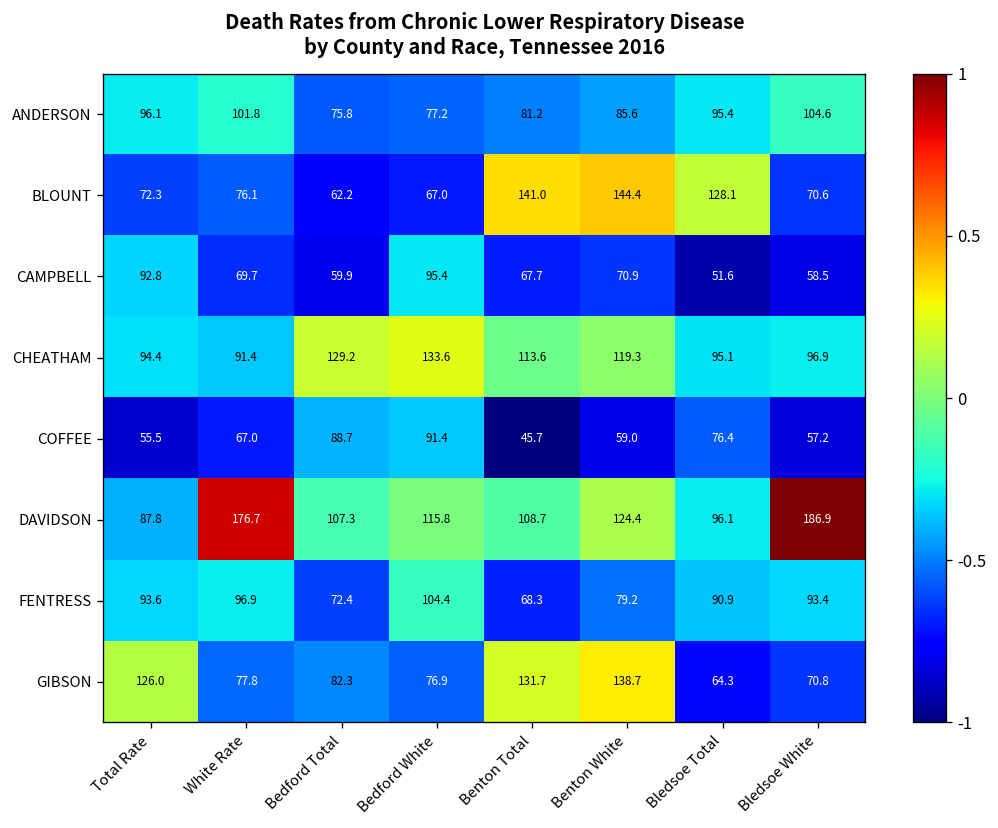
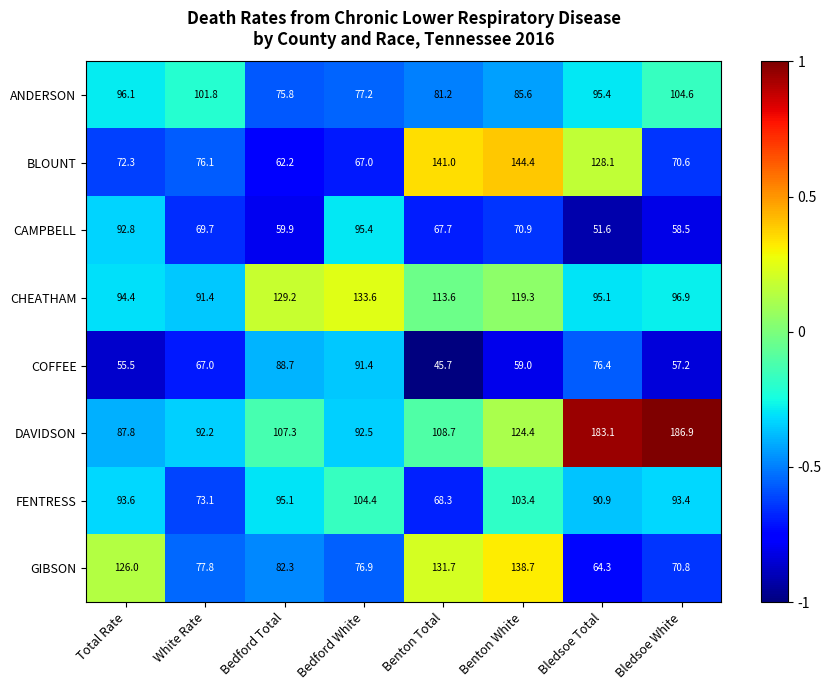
DAVIDSON, White Rate: 176.7 -> 92.2
DAVIDSON, Bedford White: 115.8 -> 92.5
DAVIDSON, Bledsoe Total: 96.1 -> 183.1
FENTRESS, White Rate: 96.9 -> 73.1
FENTRESS, Bedford Total: 72.4 -> 95.1
FENTRESS, Benton White: 79.2 -> 103.4
